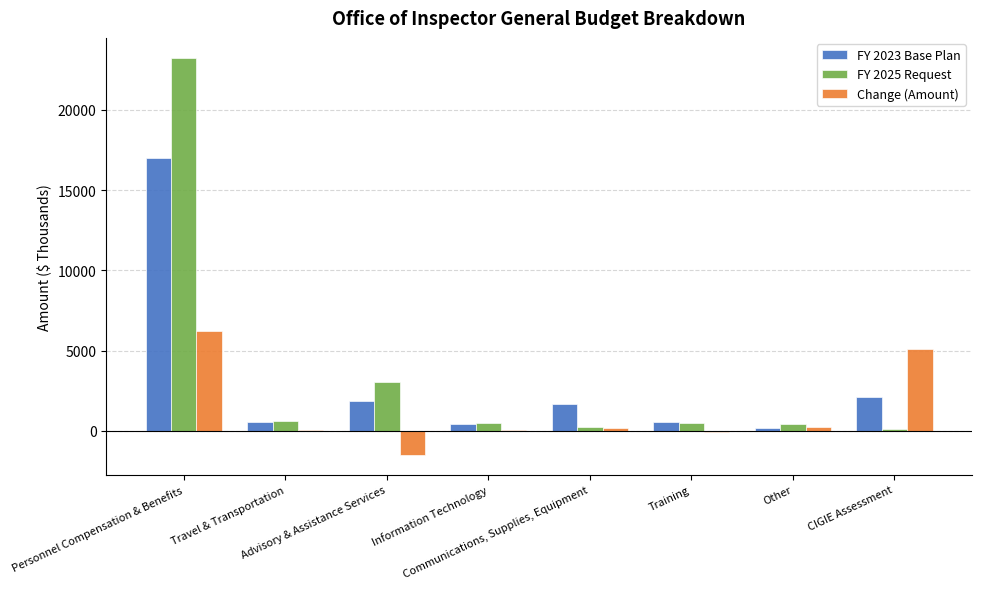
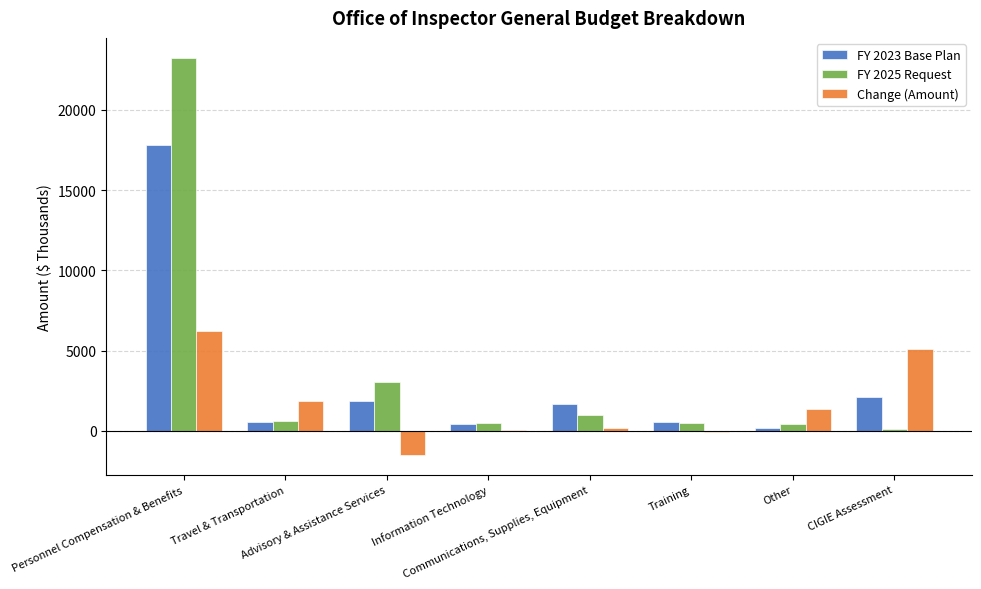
FY 2023 Base Plan, Personnel Compensation & Benefits: 17000 -> 17800
Change (Amount), Travel & Transportation: 100 -> 1900
FY 2025 Request, Communications, Supplies, Equipment: 300 -> 1000
Change (Amount), Other: 200 -> 1300
